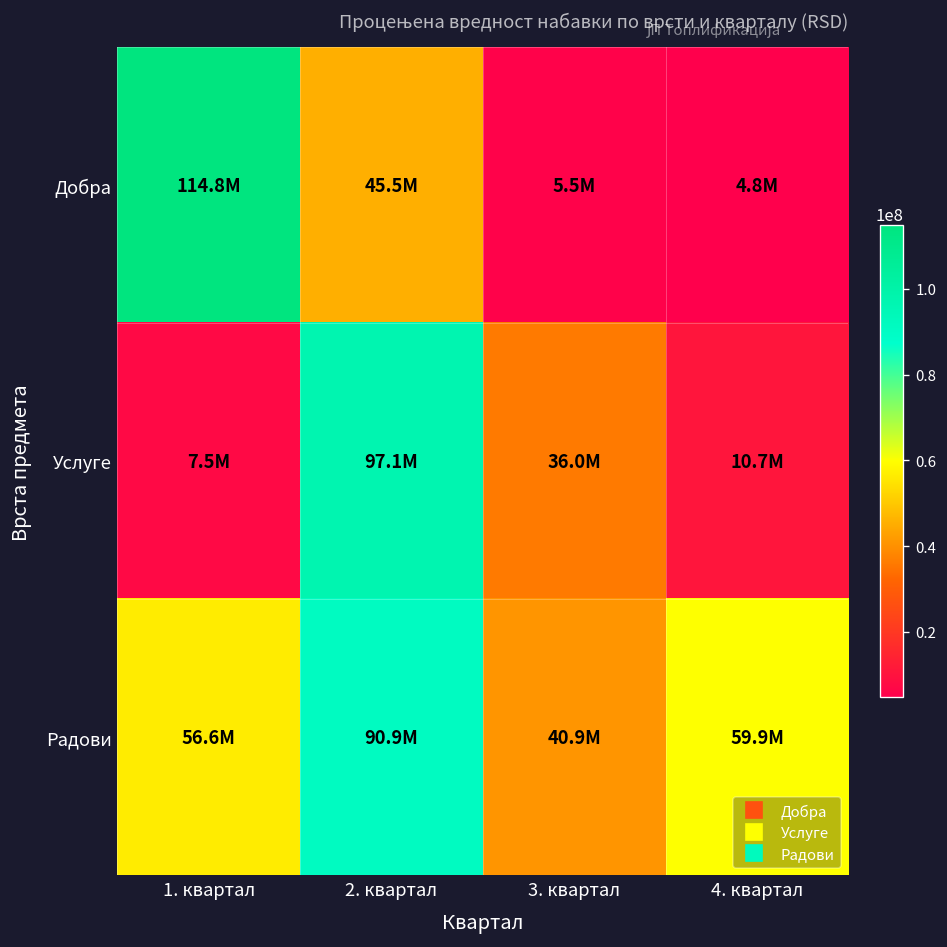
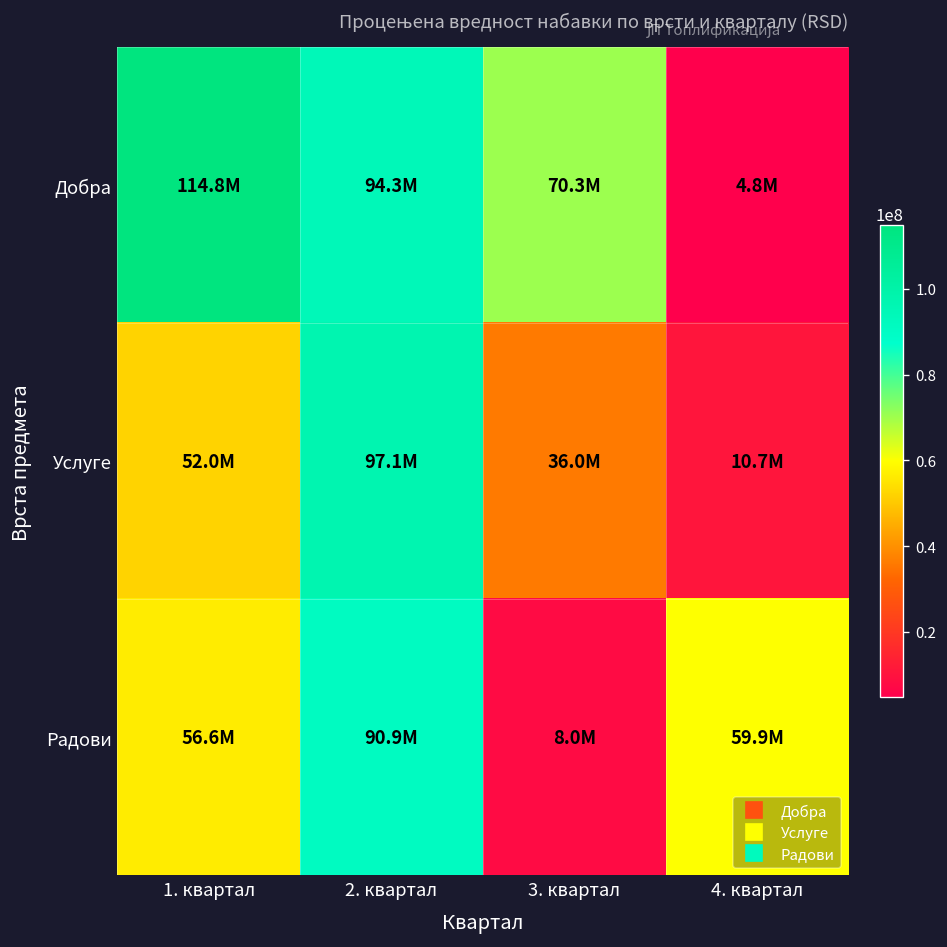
Добра, 2. квартал: 45.5M -> 94.3M
Добра, 3. квартал: 5.5M -> 70.3M
Услуге, 1. квартал: 7.5M -> 52.0M
Радови, 3. квартал: 40.9M -> 8.0M
